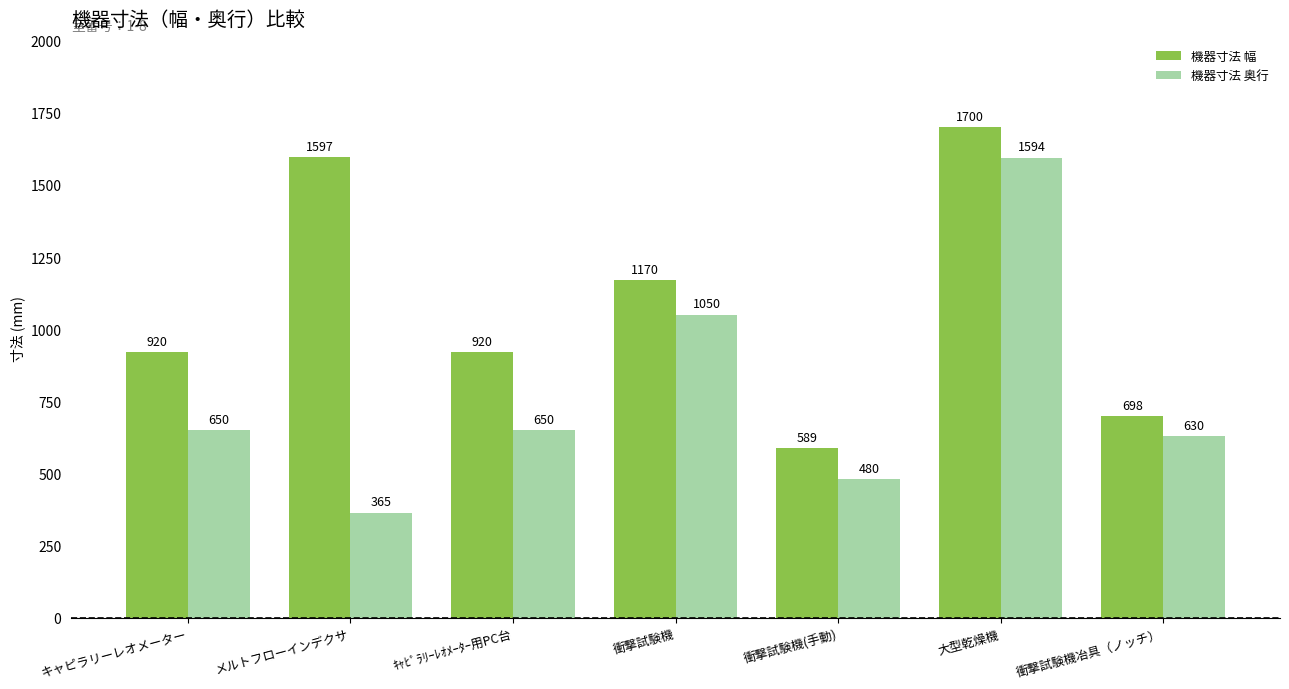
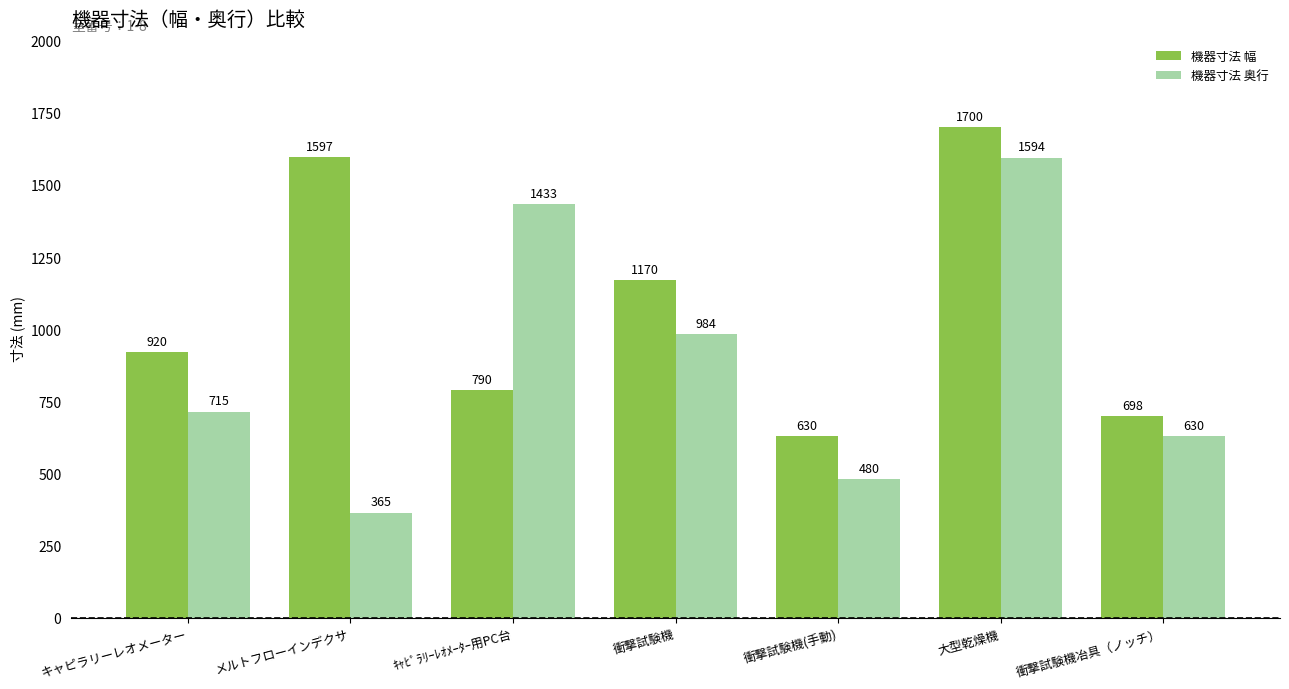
機器寸法 奥行, キャピラリーレオメーター: 650 -> 715
機器寸法 幅, ｷｬﾋﾟﾗﾘｰﾚｵﾒｰﾀｰ用PC台: 920 -> 790
機器寸法 奥行, ｷｬﾋﾟﾗﾘｰﾚｵﾒｰﾀｰ用PC台: 650 -> 1433
機器寸法 奥行, 衝撃試験機: 1050 -> 984
機器寸法 幅, 衝撃試験機(手動): 589 -> 630
